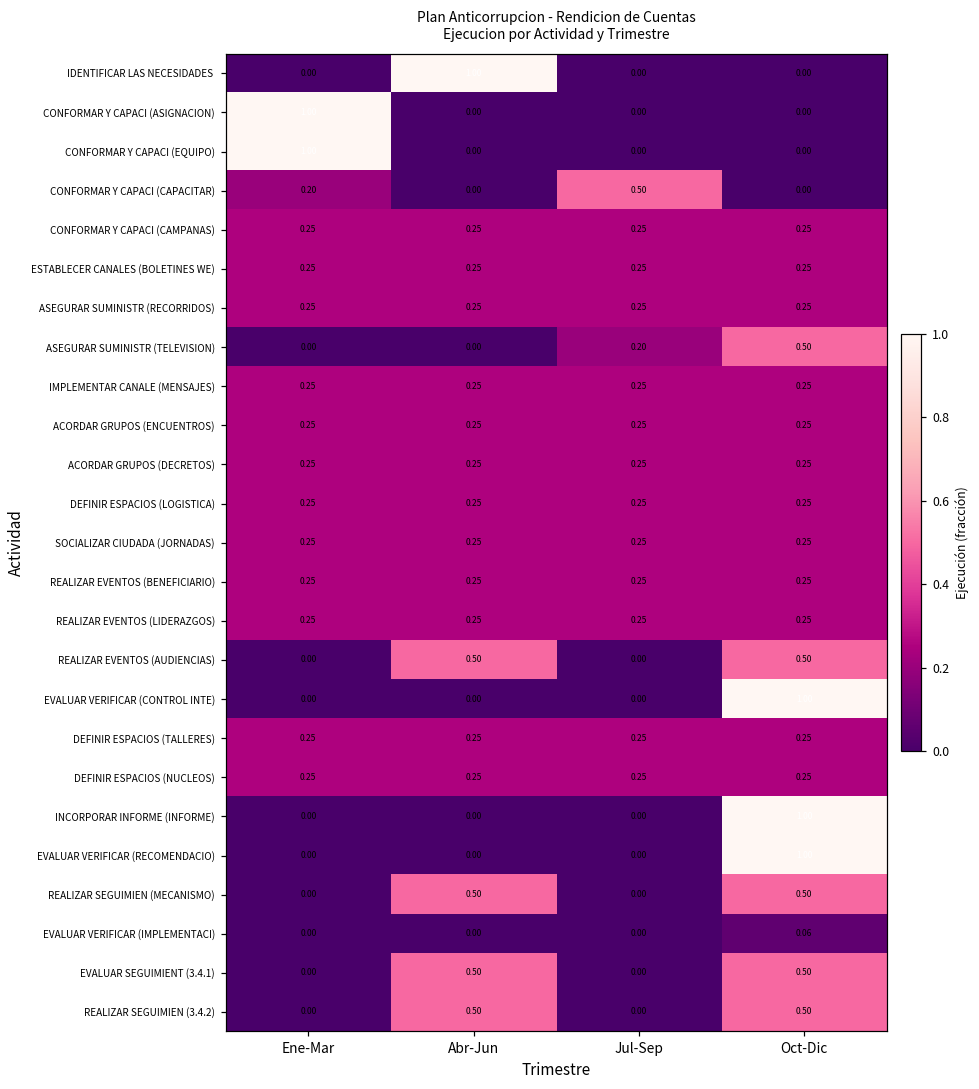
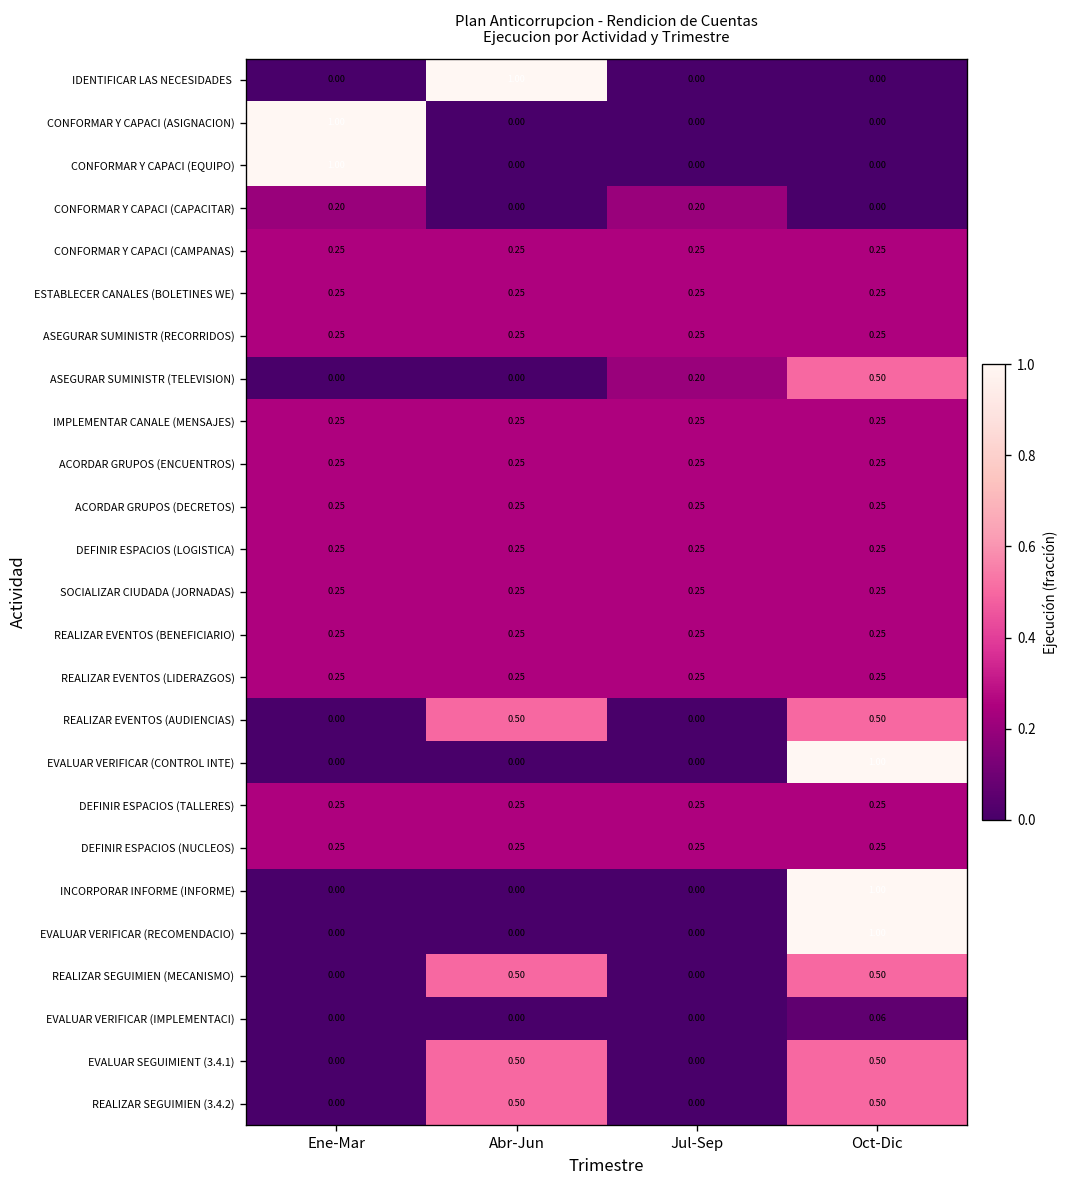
CONFORMAR Y CAPACI (CAPACITAR), Jul-Sep: 0.50 -> 0.20
